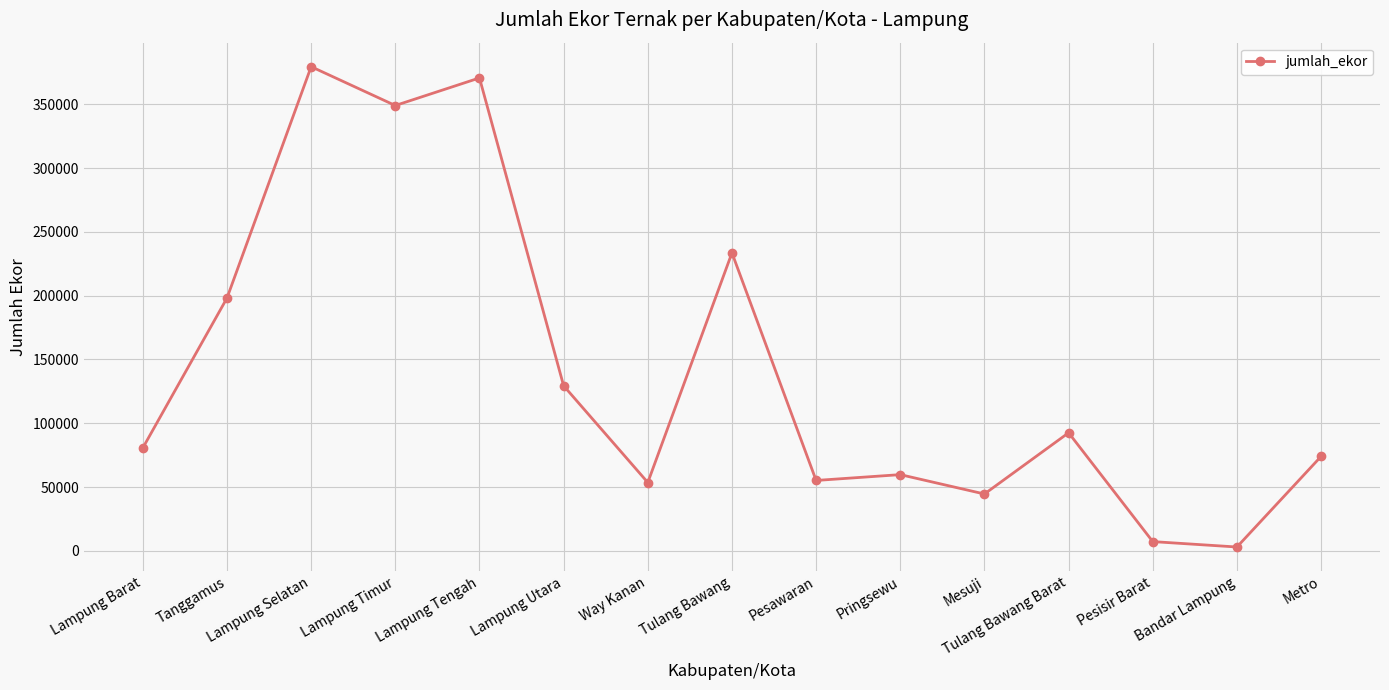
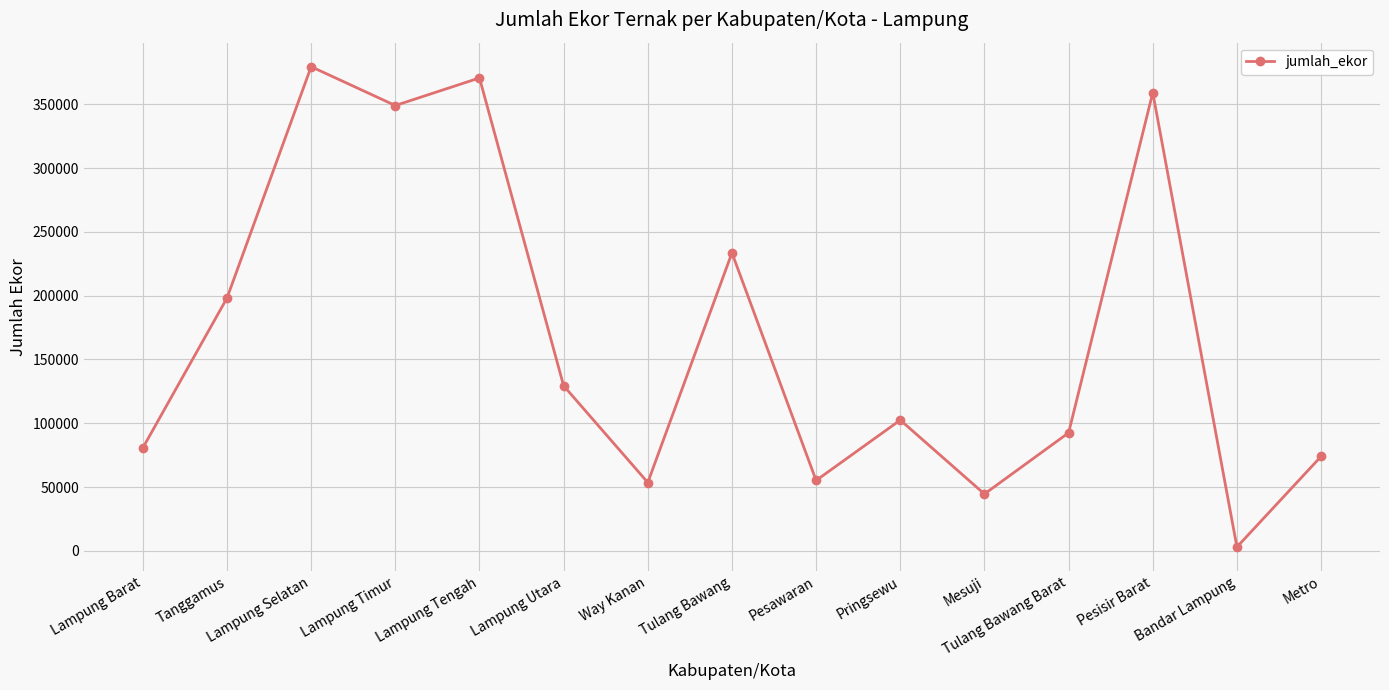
Pringsewu: 60000 -> 103000
Pesisir Barat: 7000 -> 359000
